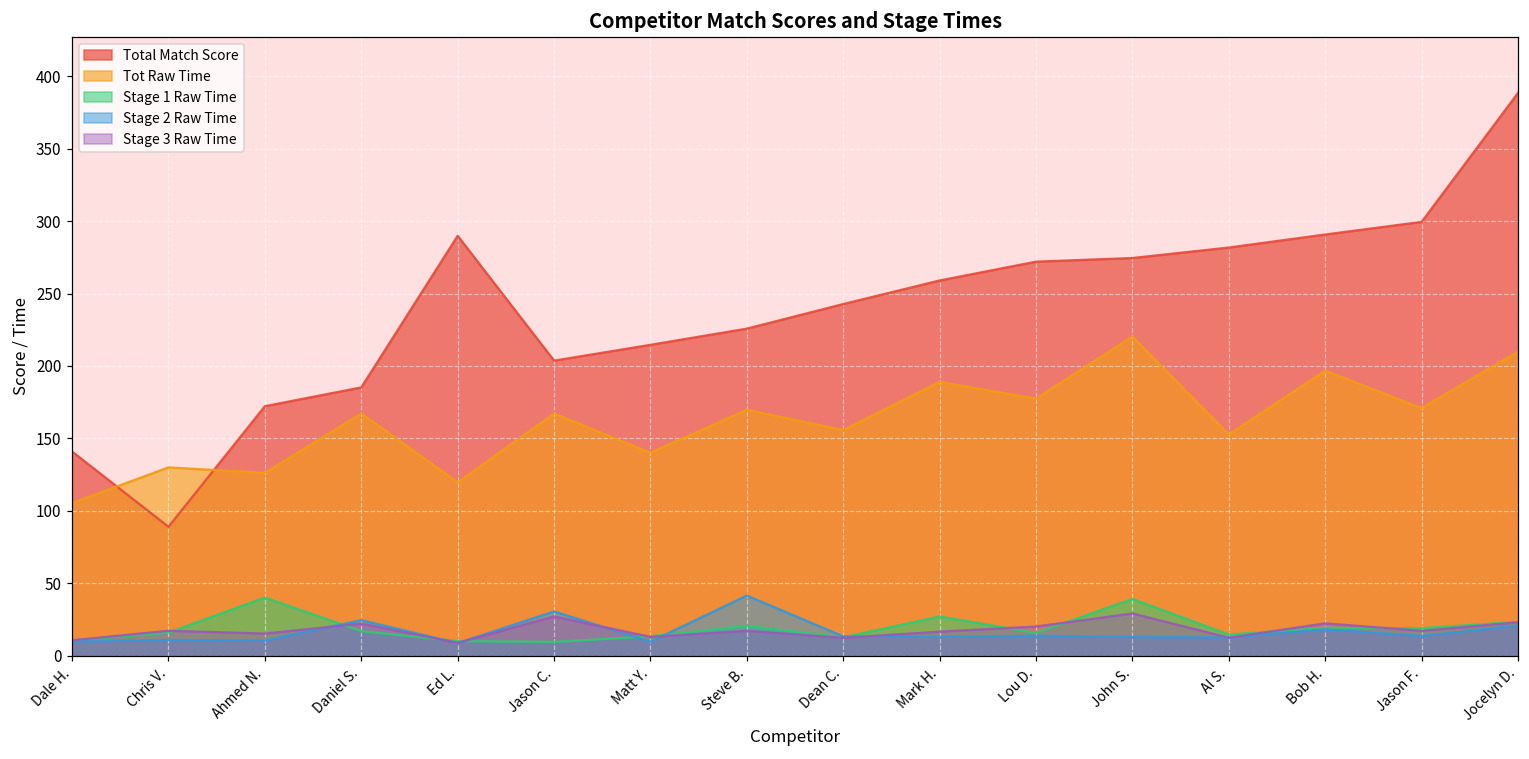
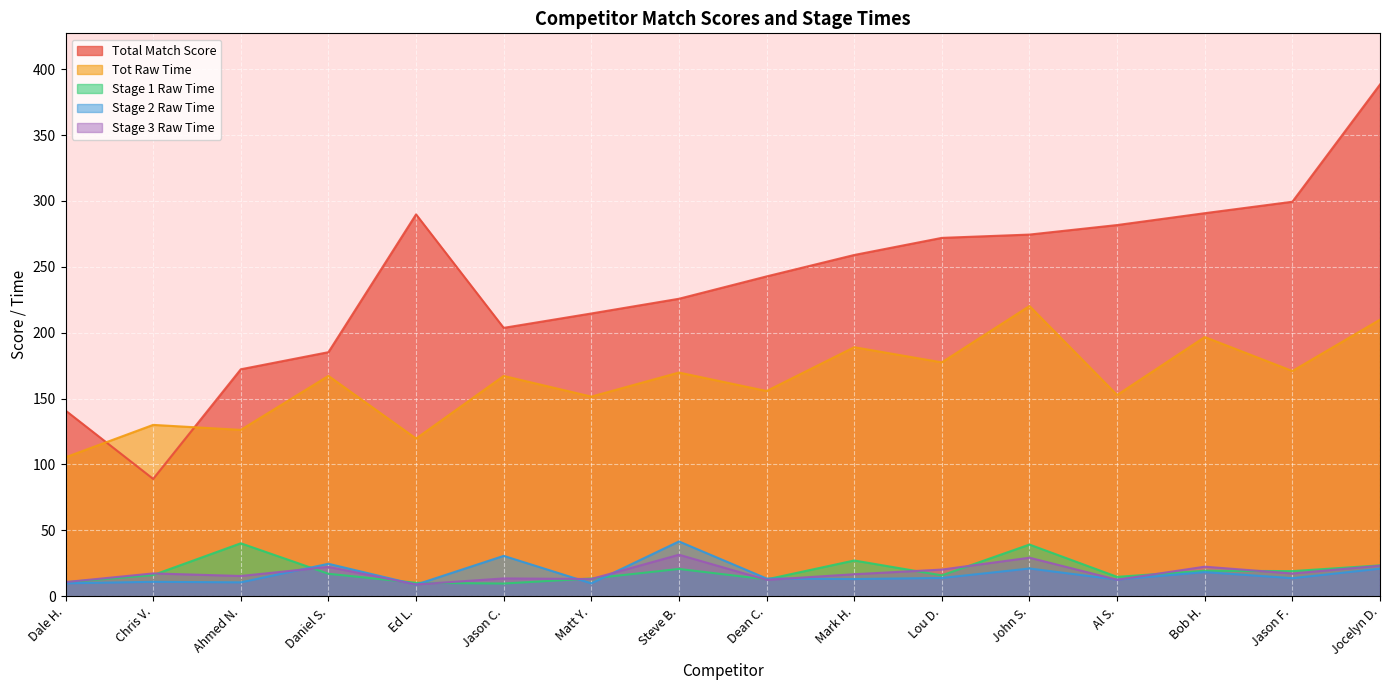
Stage 3 Raw Time, Jason C.: 27 -> 13
Tot Raw Time, Matt Y.: 140 -> 152
Stage 3 Raw Time, Steve B.: 17 -> 31
Stage 2 Raw Time, John S.: 13 -> 21
